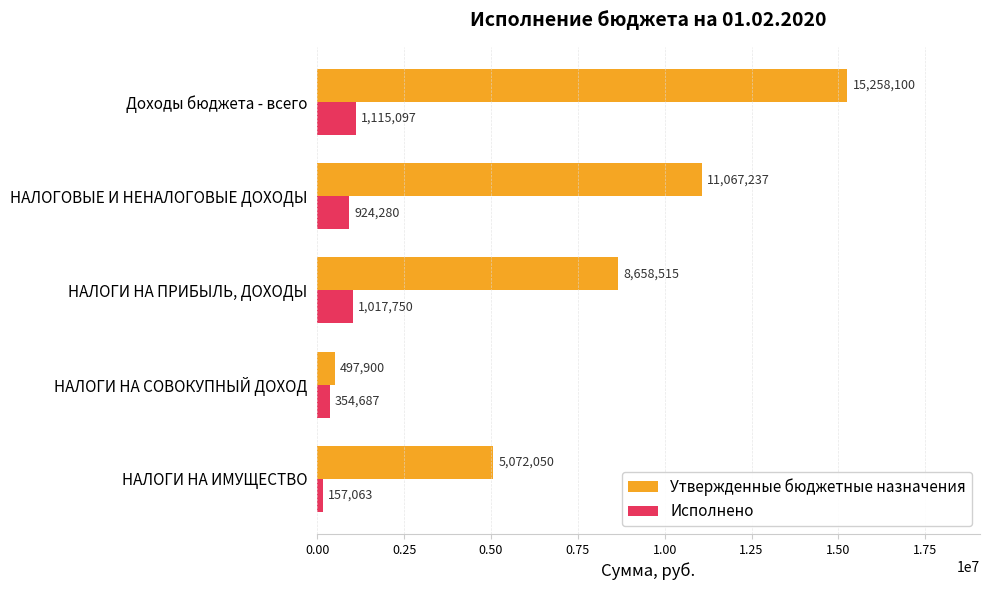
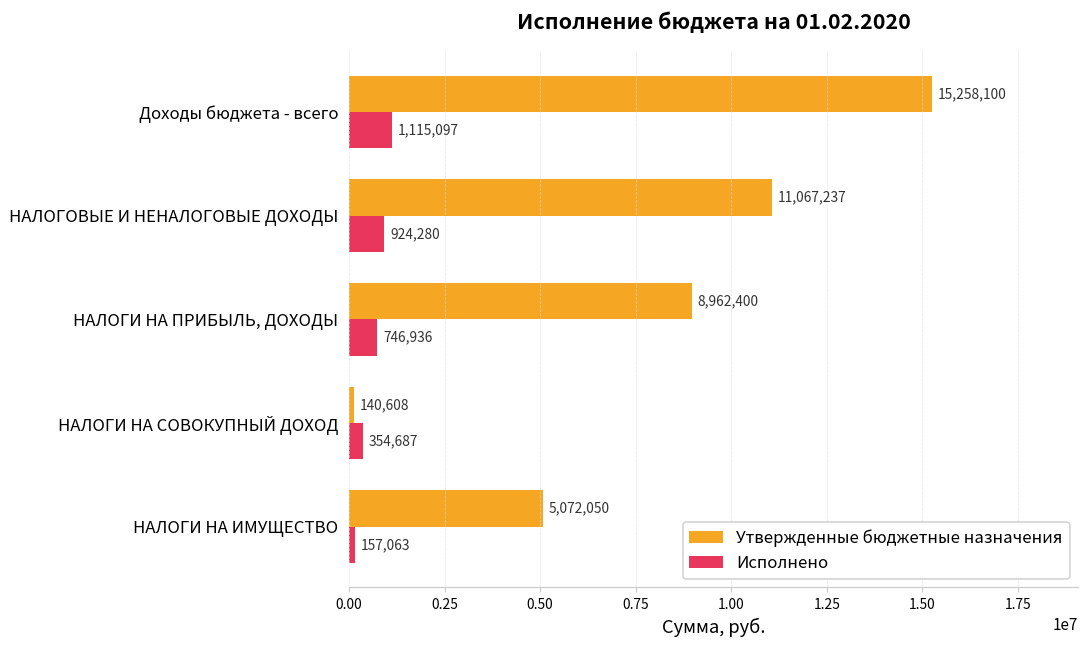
Утвержденные бюджетные назначения, НАЛОГИ НА ПРИБЫЛЬ, ДОХОДЫ: 8,658,515 -> 8,962,400
Исполнено, НАЛОГИ НА ПРИБЫЛЬ, ДОХОДЫ: 1,017,750 -> 746,936
Утвержденные бюджетные назначения, НАЛОГИ НА СОВОКУПНЫЙ ДОХОД: 497,900 -> 140,608
